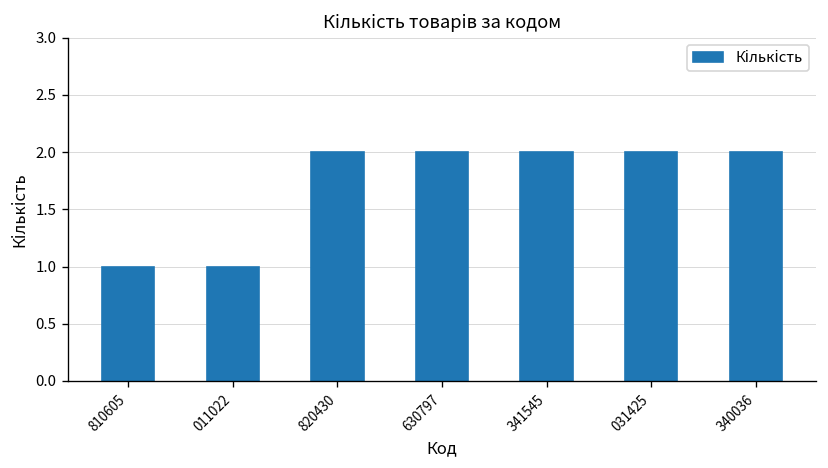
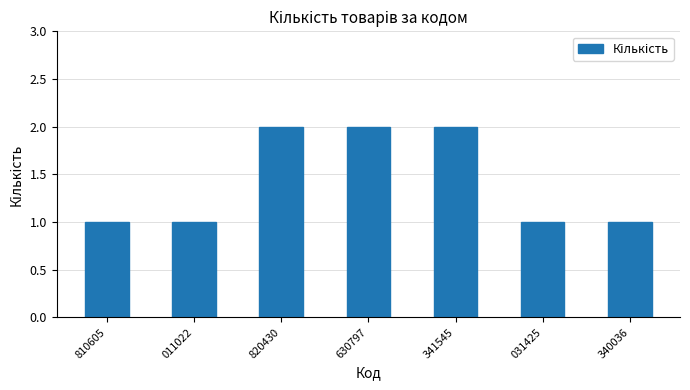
031425: 2 -> 1
340036: 2 -> 1
